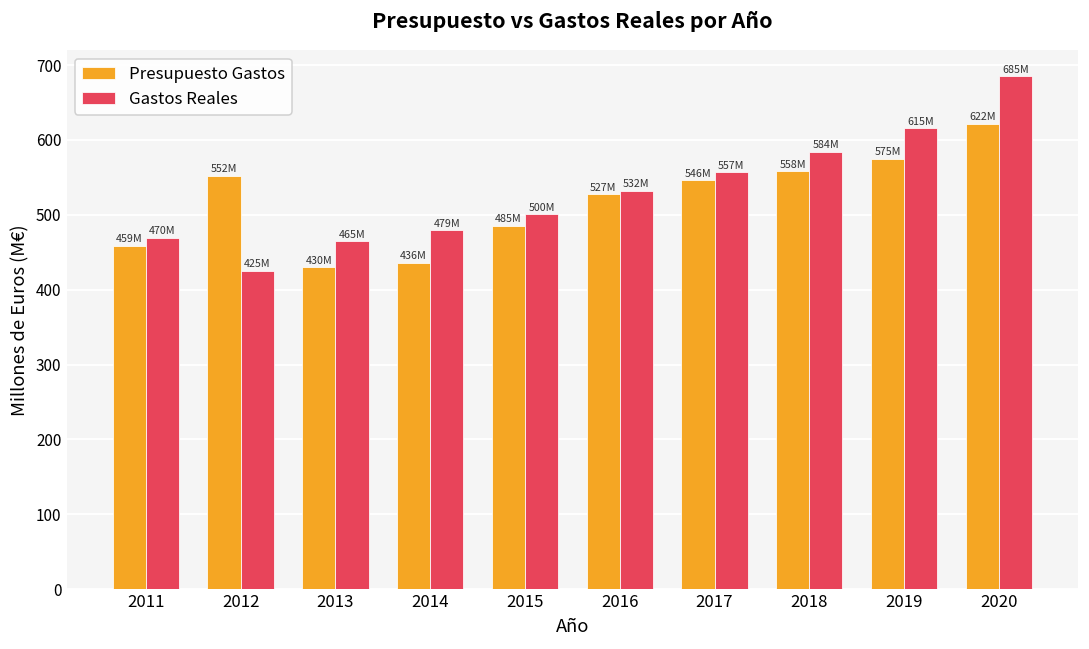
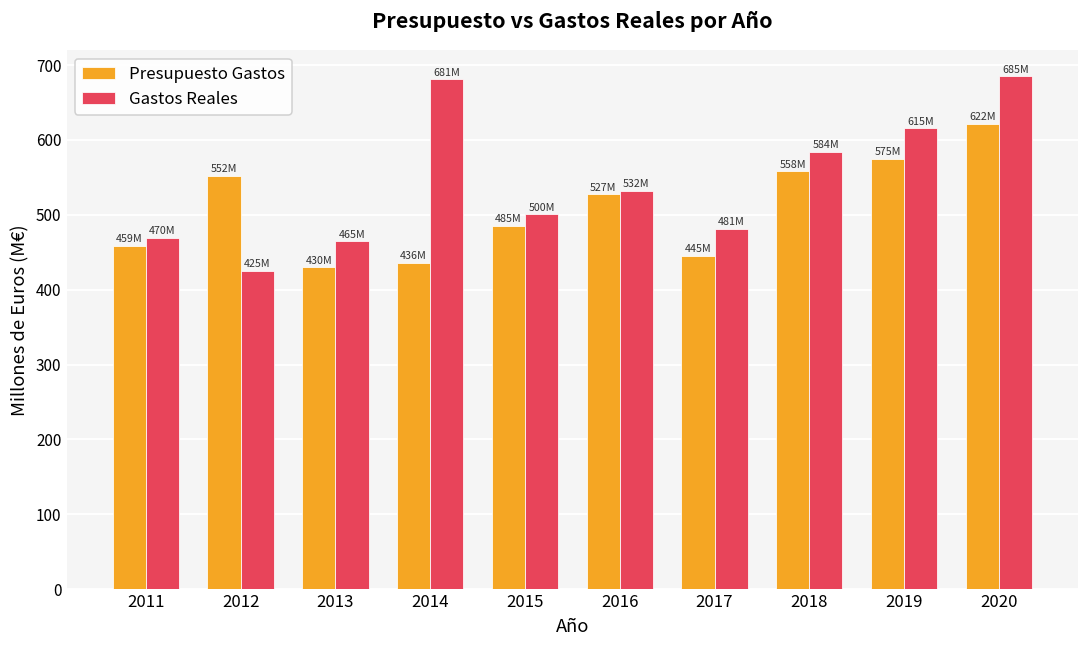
Gastos Reales, 2014: 479M -> 681M
Presupuesto Gastos, 2017: 546M -> 445M
Gastos Reales, 2017: 557M -> 481M
